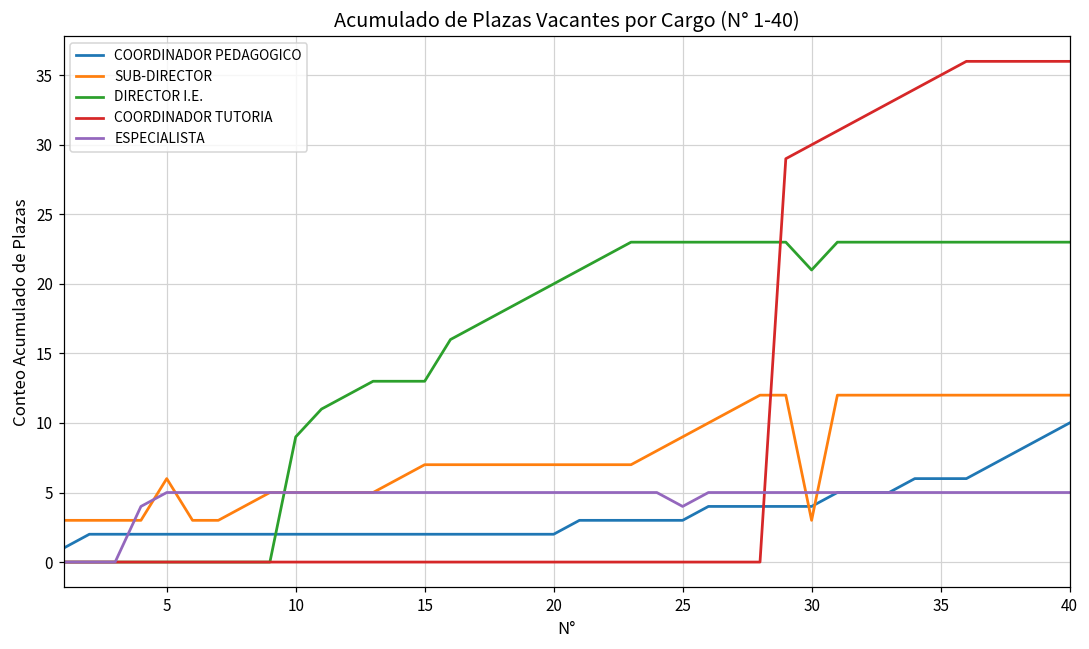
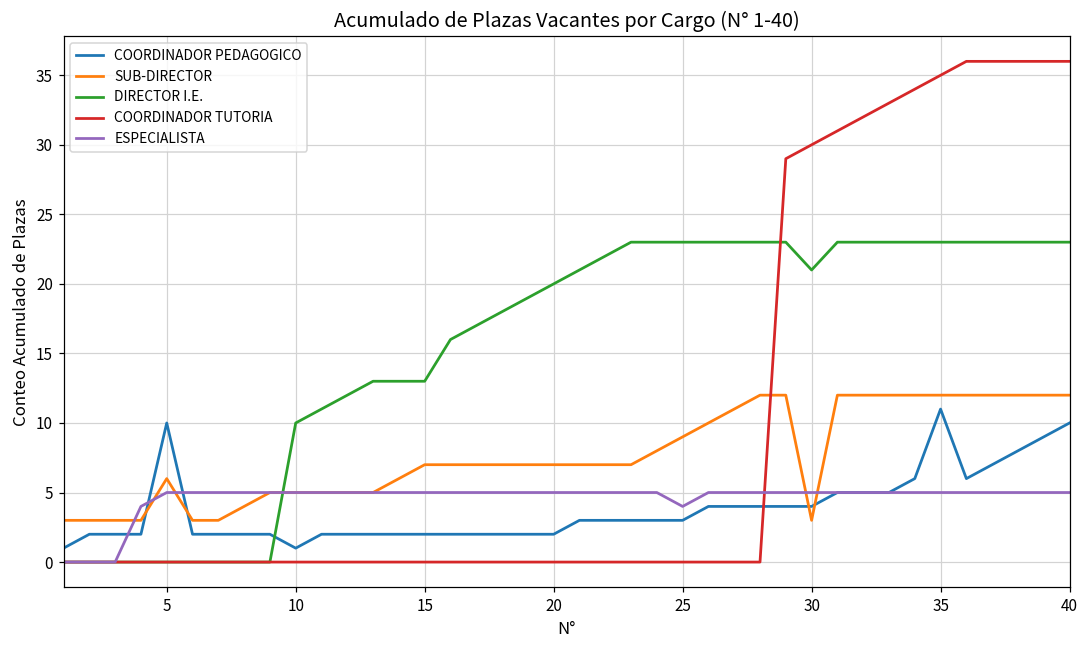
COORDINADOR PEDAGOGICO, 5: 2 -> 10
COORDINADOR PEDAGOGICO, 10: 2 -> 1
DIRECTOR I.E., 10: 9 -> 10
COORDINADOR PEDAGOGICO, 35: 6 -> 11
